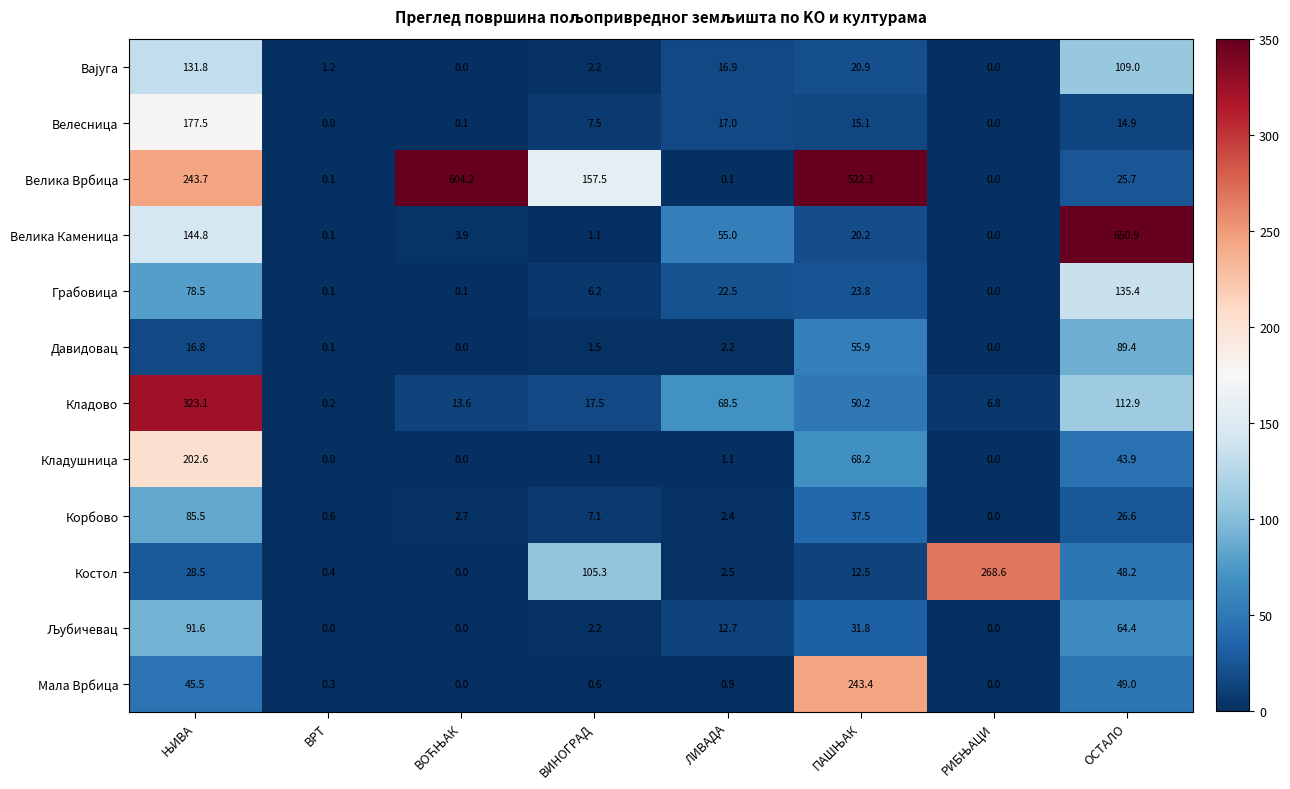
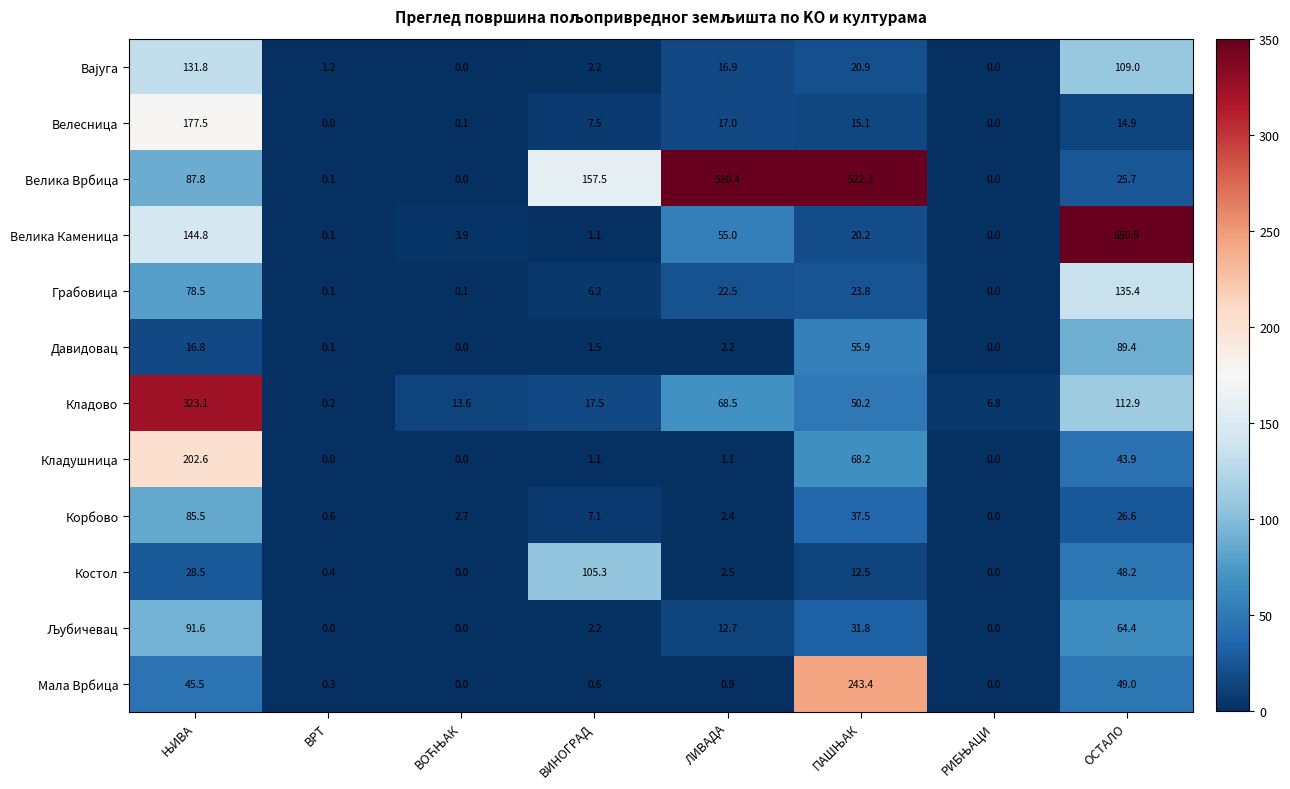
Велика Врбица, ЊИВА: 243.7 -> 87.8
Велика Врбица, ВОЋЊАК: 604.2 -> 0.0
Велика Врбица, ЛИВАДА: 0.1 -> 520.4
Костол, РИБЊАЦИ: 268.6 -> 0.0
